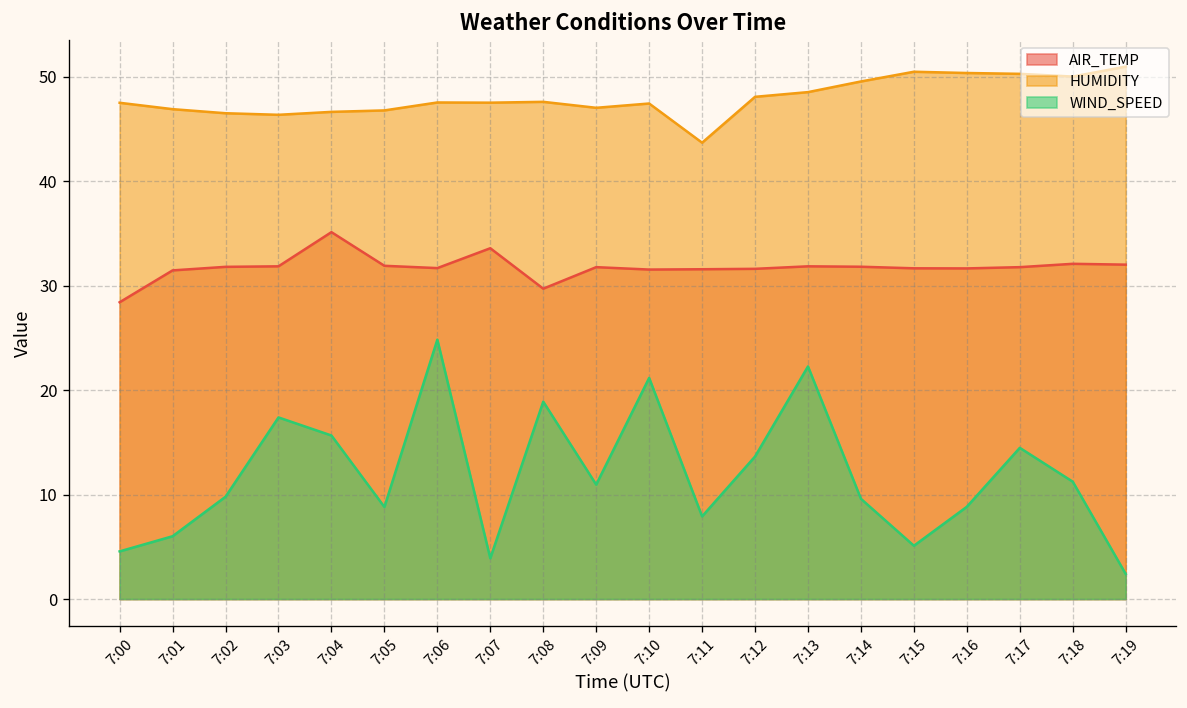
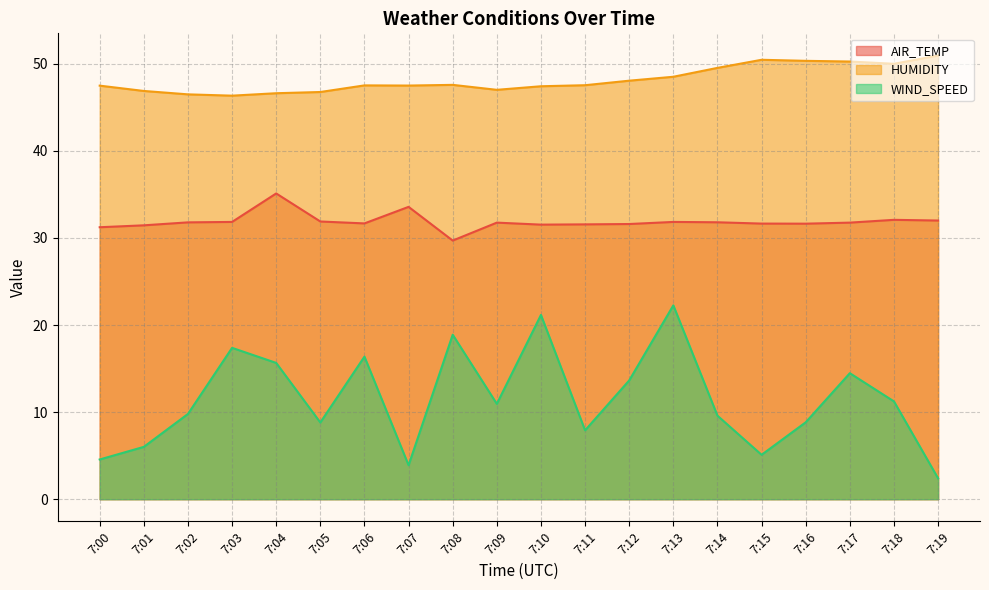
AIR_TEMP, 7:00: 28 -> 31
WIND_SPEED, 7:06: 25 -> 16
HUMIDITY, 7:11: 44 -> 48
